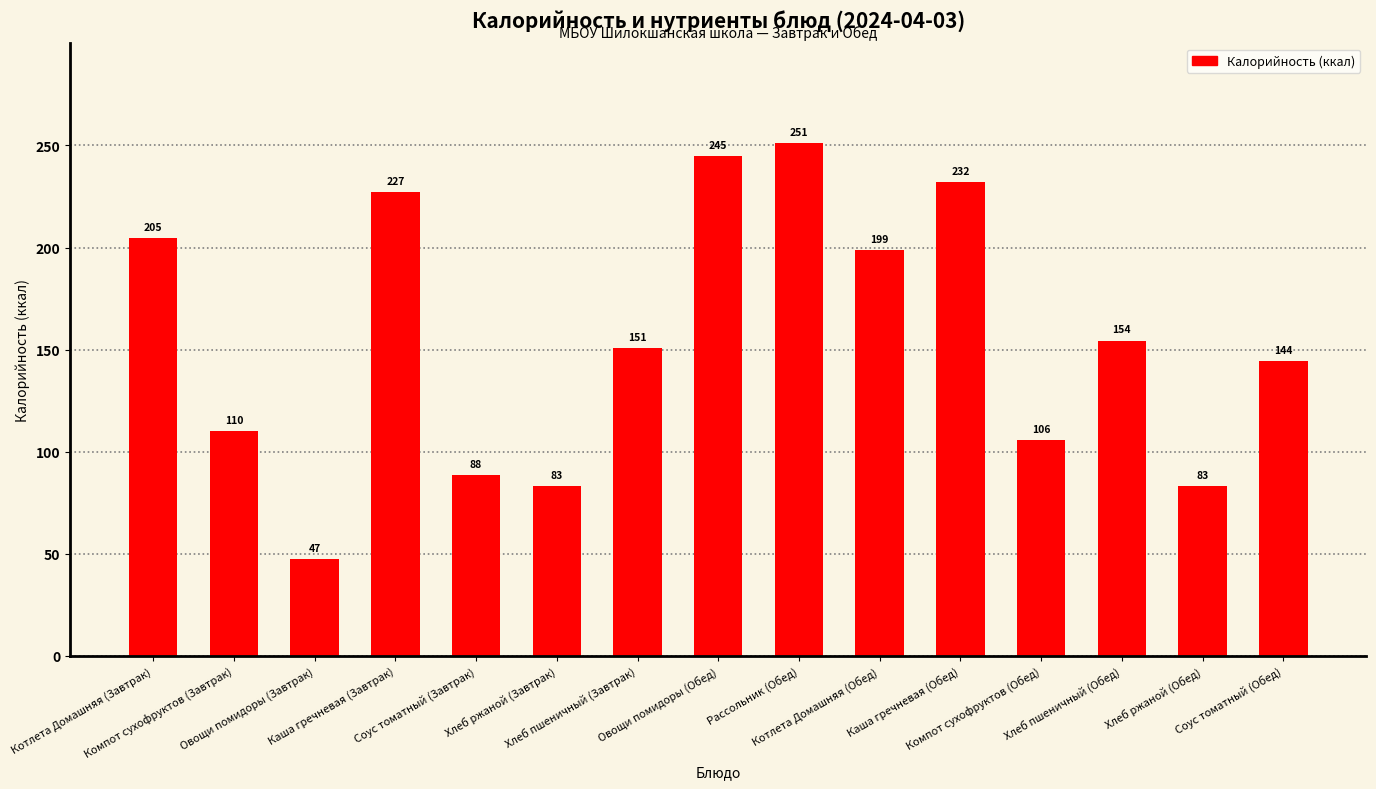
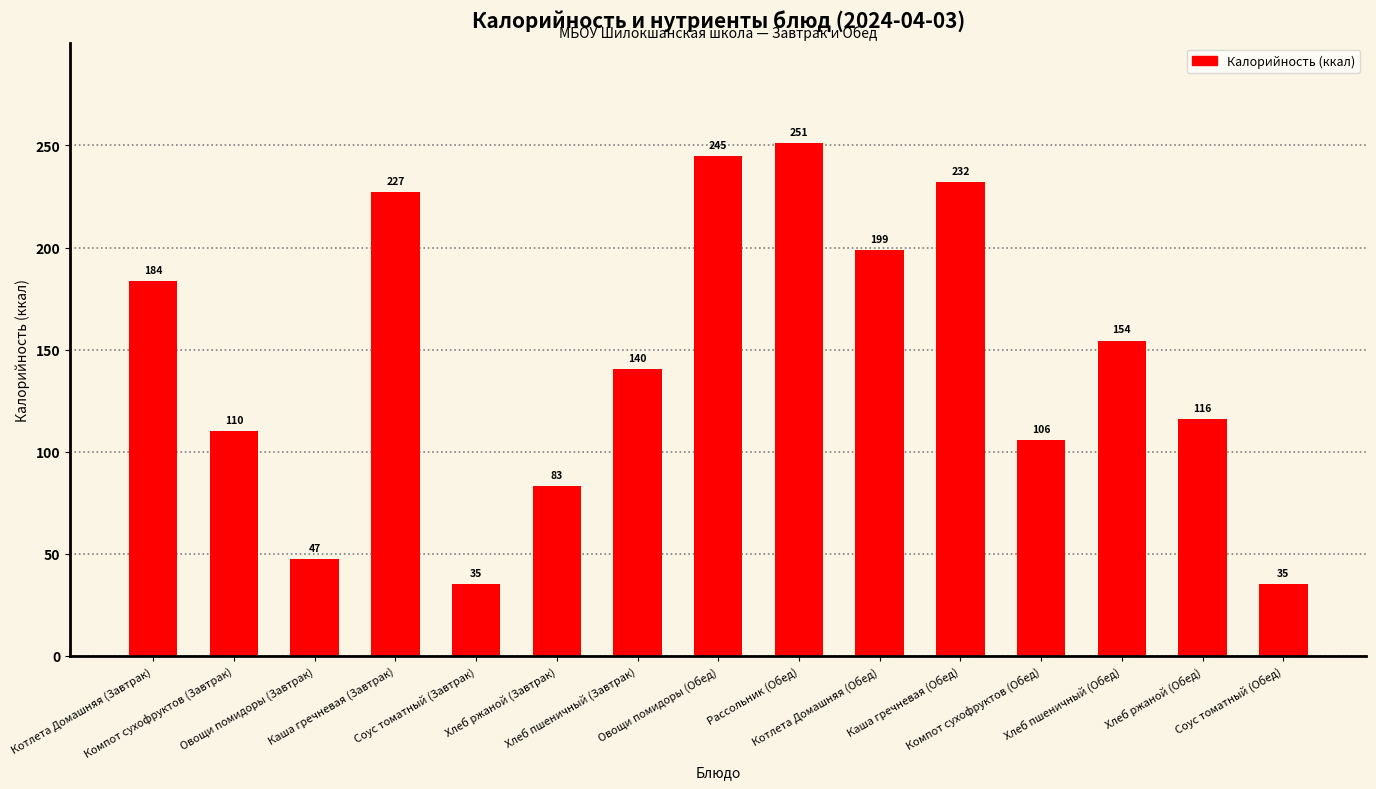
Котлета Домашняя (Завтрак): 205 -> 184
Соус томатный (Завтрак): 88 -> 35
Хлеб пшеничный (Завтрак): 151 -> 140
Хлеб ржаной (Обед): 83 -> 116
Соус томатный (Обед): 144 -> 35
